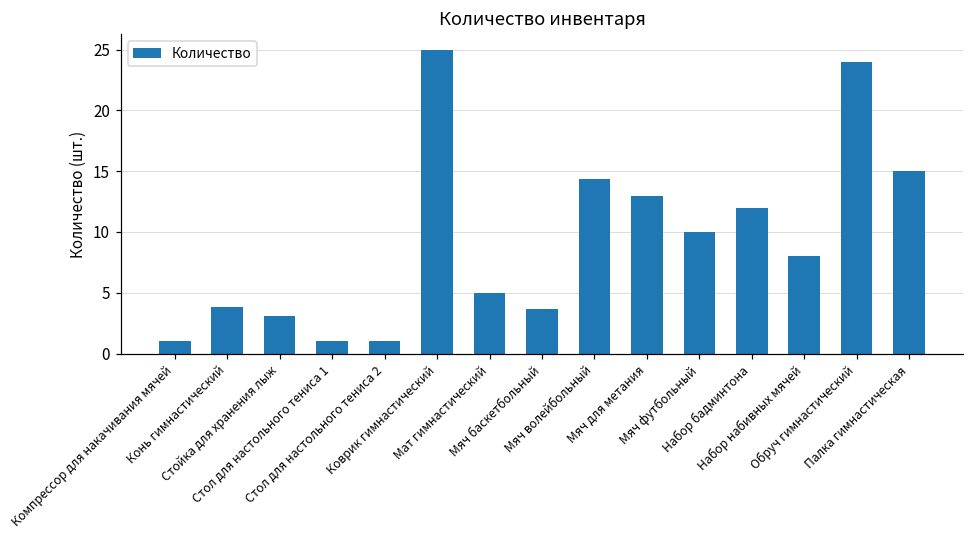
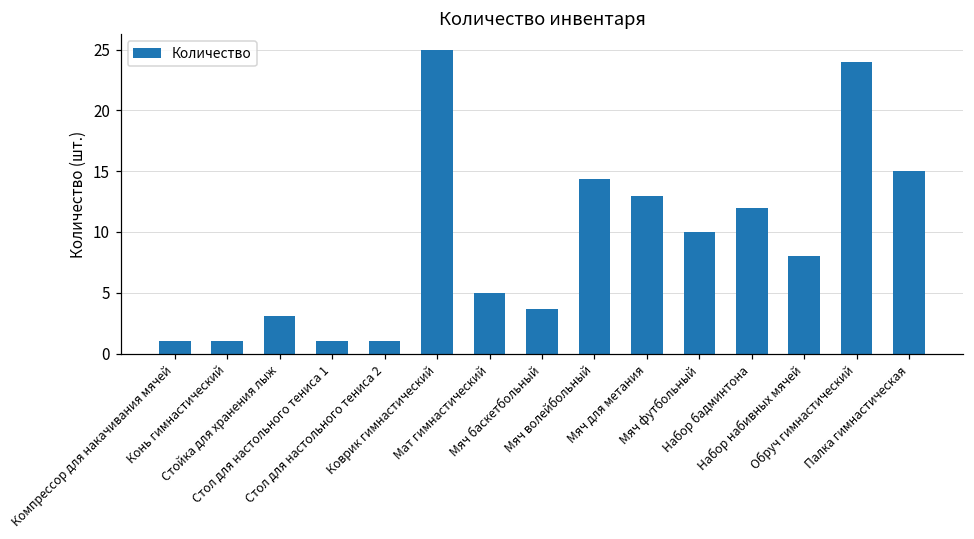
Конь гимнастический: 3.8 -> 1.0
